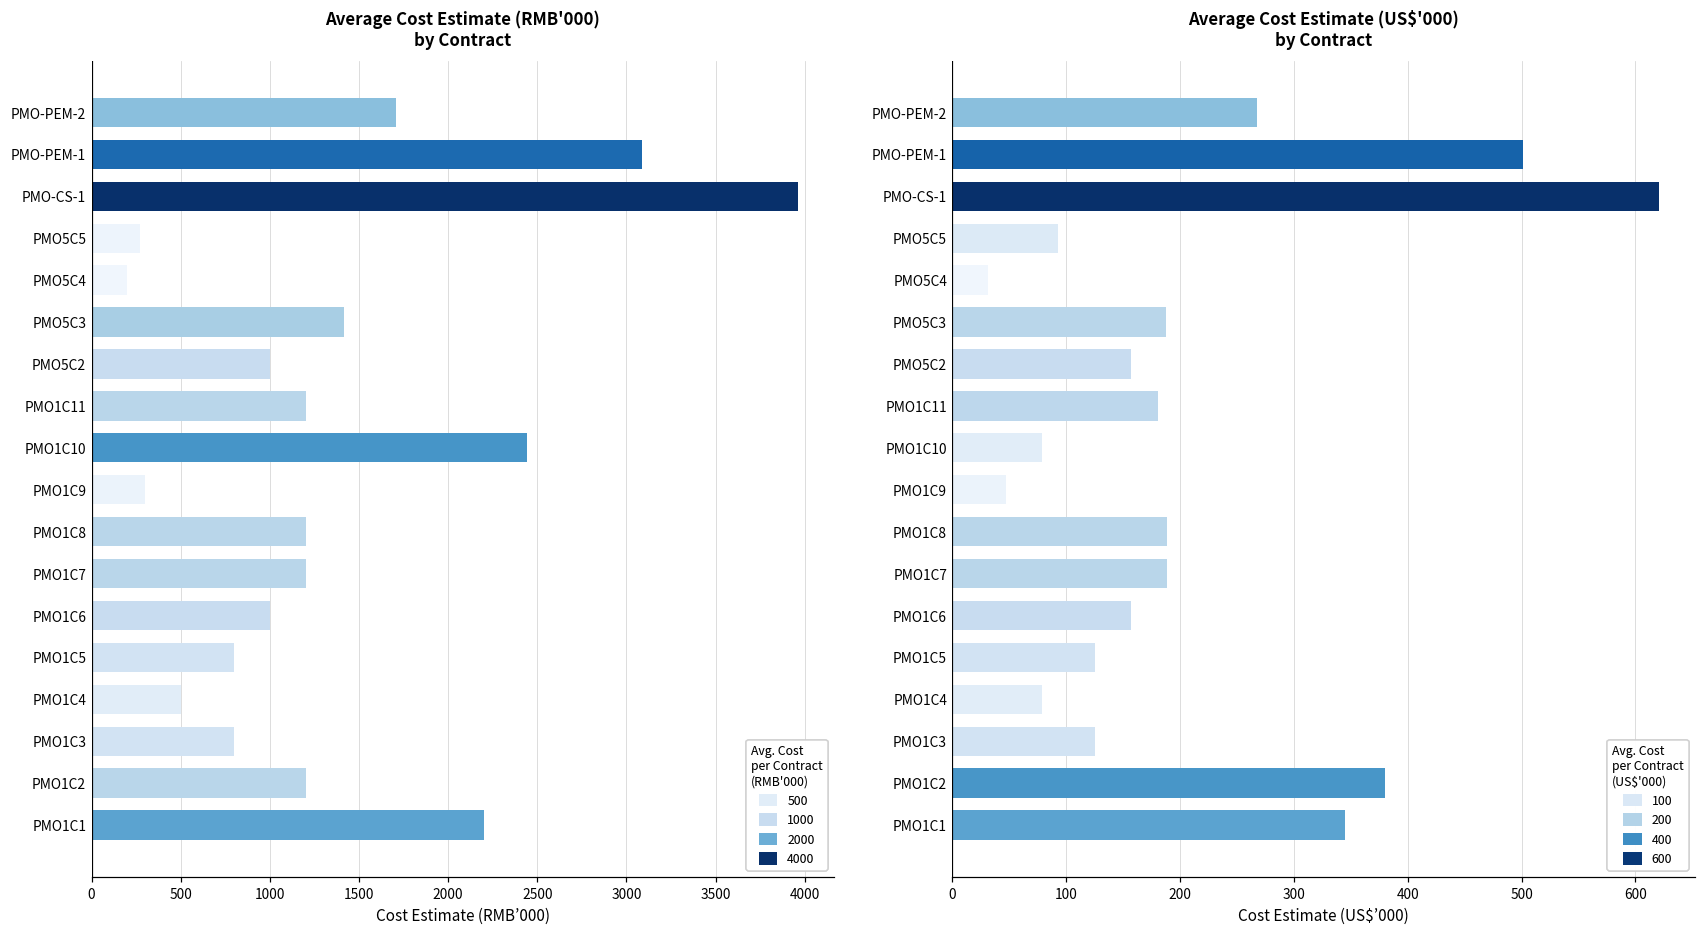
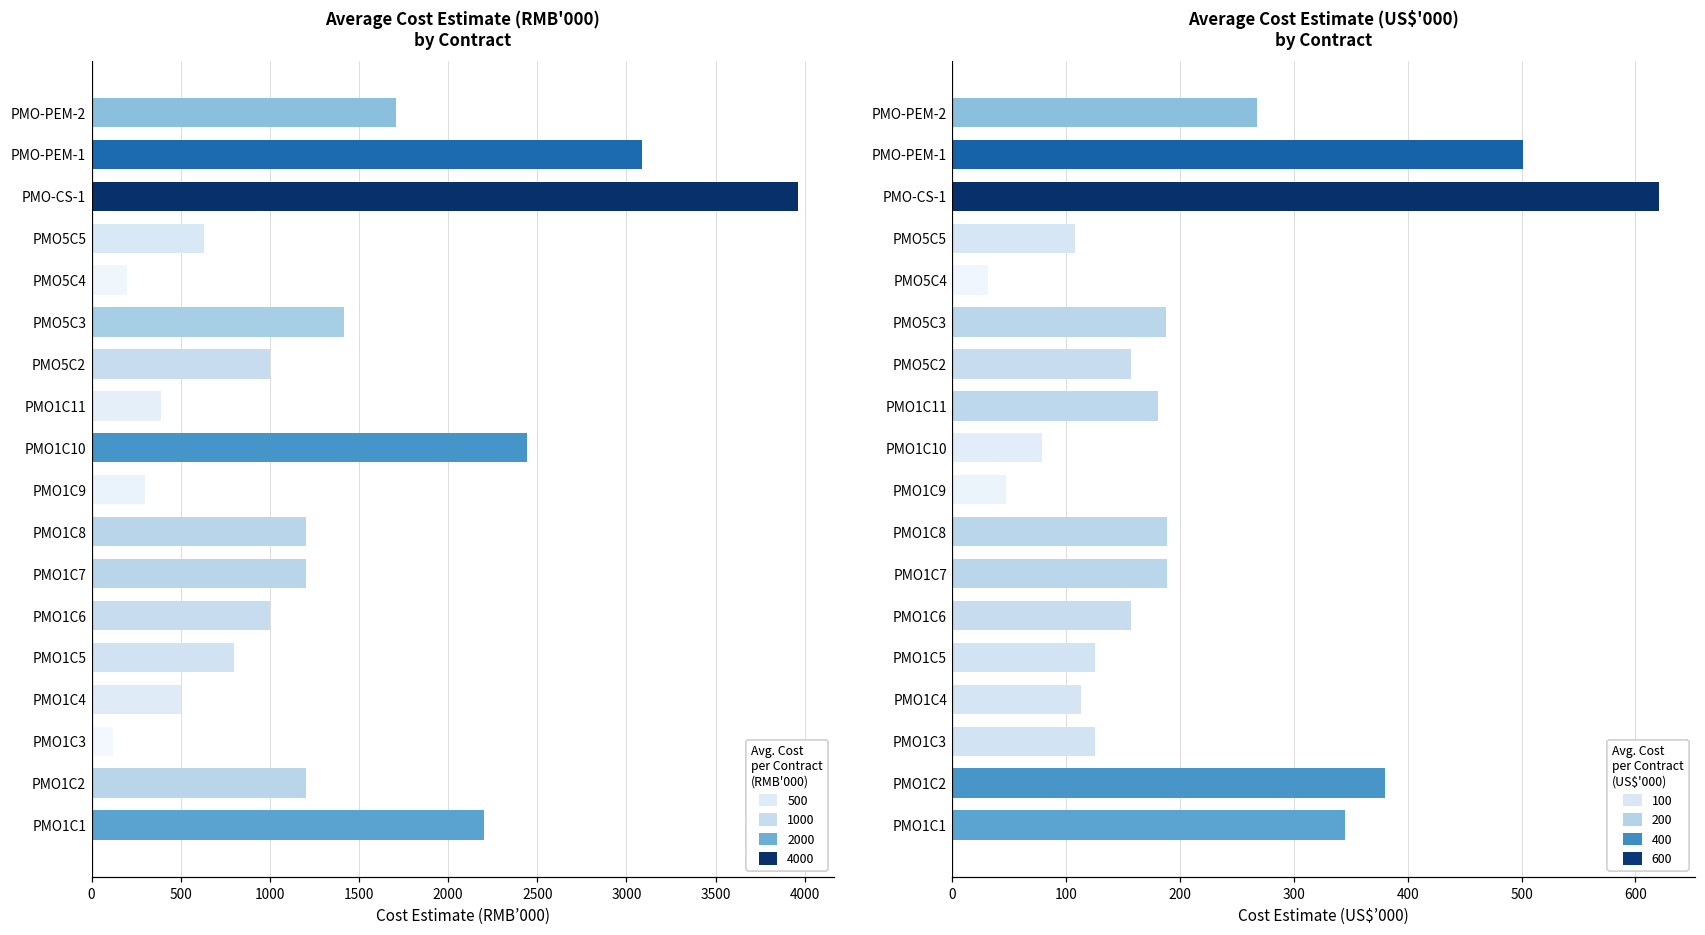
Average Cost Estimate (RMB'000) by Contract, PMO5C5: 270 -> 630
Average Cost Estimate (RMB'000) by Contract, PMO1C11: 1200 -> 390
Average Cost Estimate (RMB'000) by Contract, PMO1C3: 800 -> 120
Average Cost Estimate (US$'000) by Contract, PMO5C5: 93 -> 108
Average Cost Estimate (US$'000) by Contract, PMO1C4: 78 -> 113
